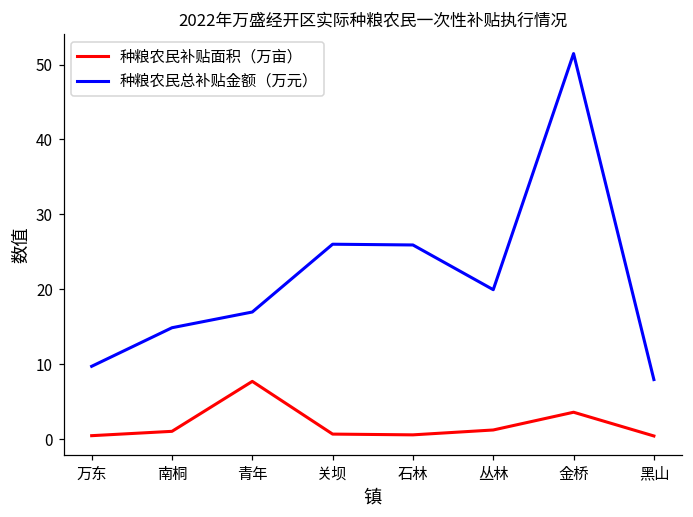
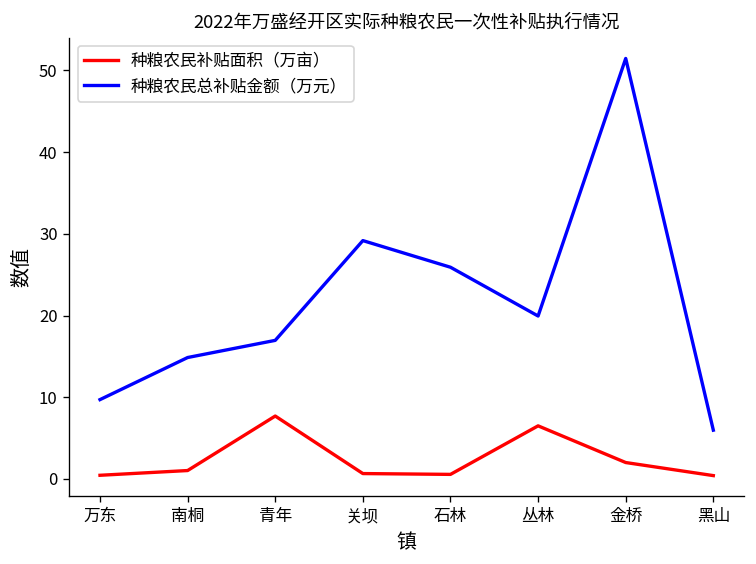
种粮农民总补贴金额（万元）, 关坝: 26 -> 29
种粮农民补贴面积（万亩）, 丛林: 1 -> 7
种粮农民补贴面积（万亩）, 金桥: 4 -> 2
种粮农民总补贴金额（万元）, 黑山: 8 -> 6
